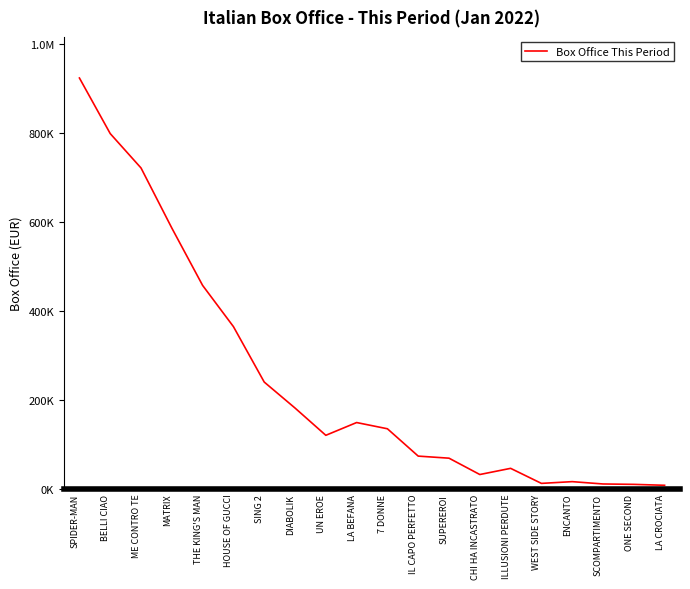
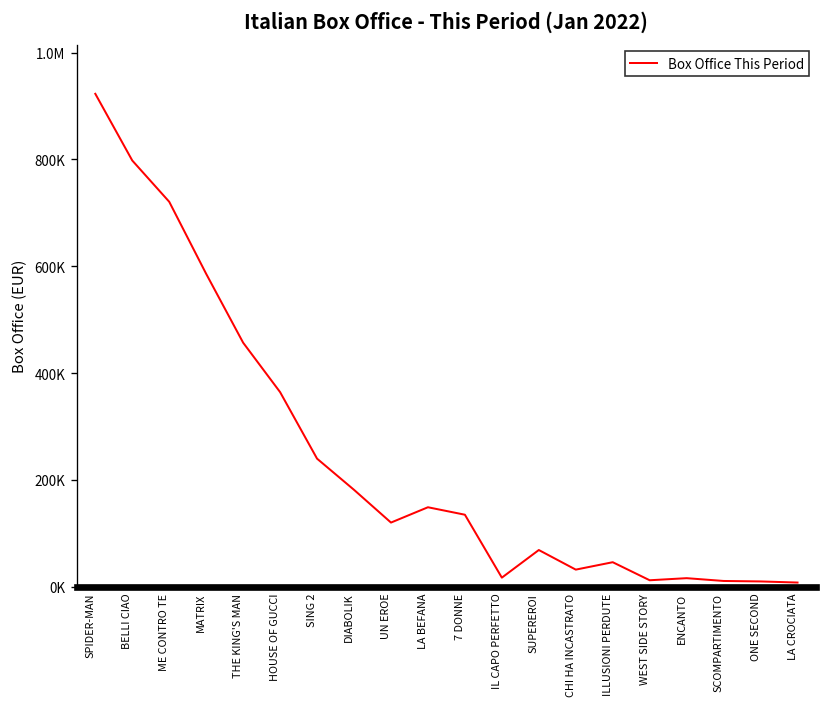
IL CAPO PERFETTO: 70000 -> 20000
